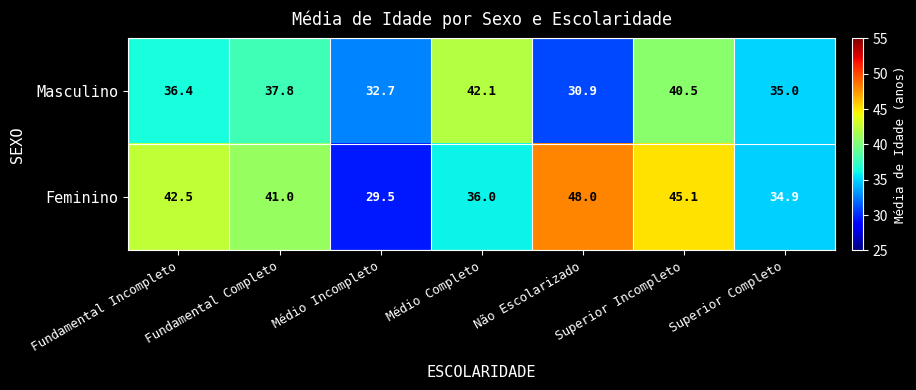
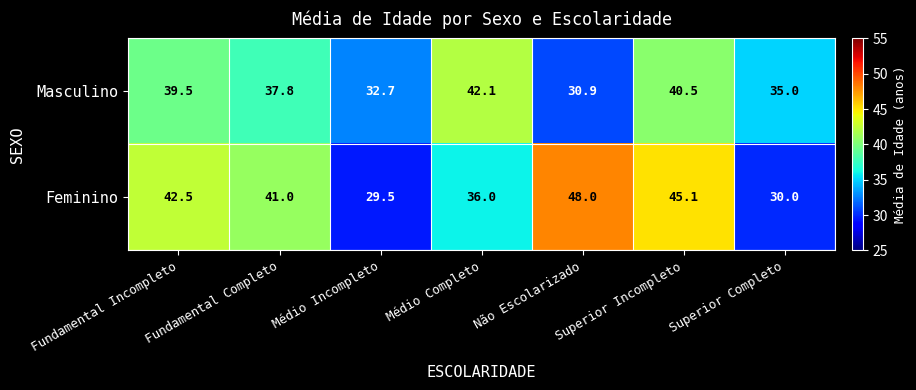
Masculino, Fundamental Incompleto: 36.4 -> 39.5
Feminino, Superior Completo: 34.9 -> 30.0
